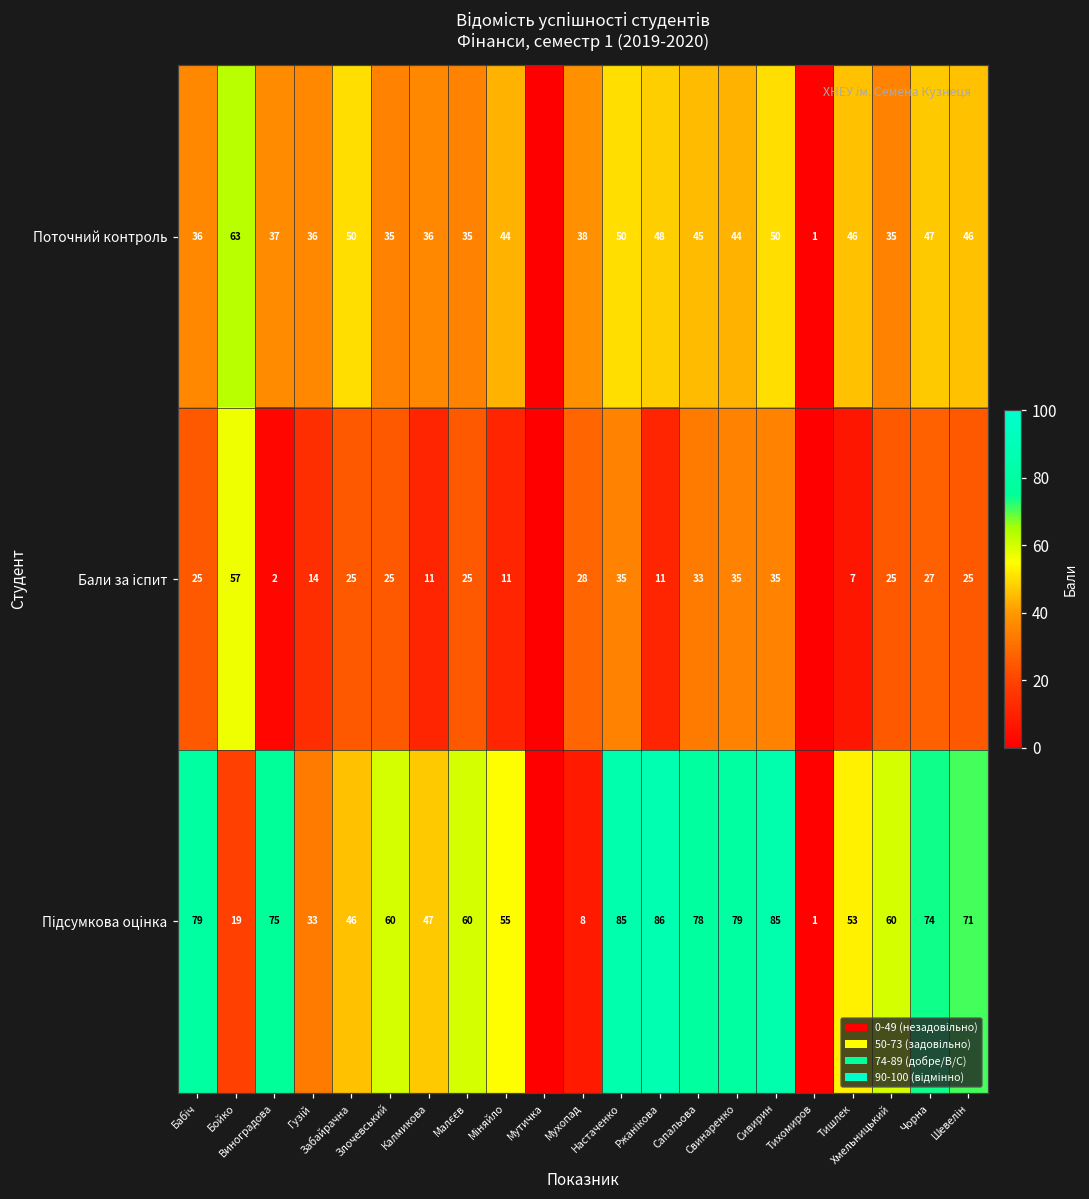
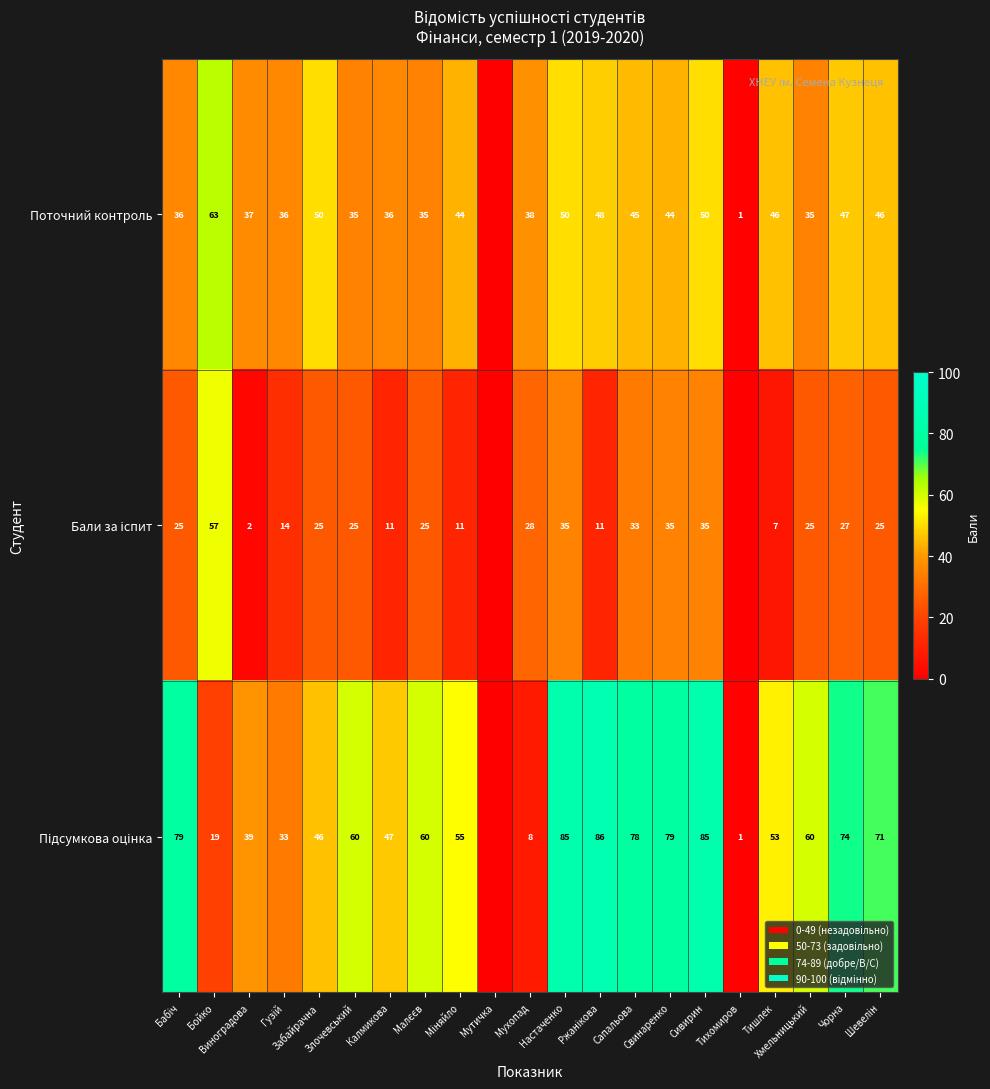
Підсумкова оцінка, Виноградова: 75 -> 39
